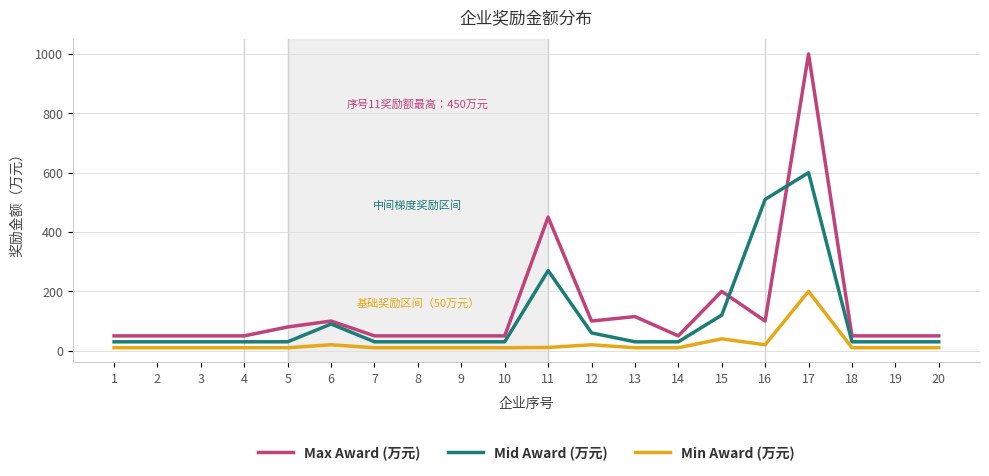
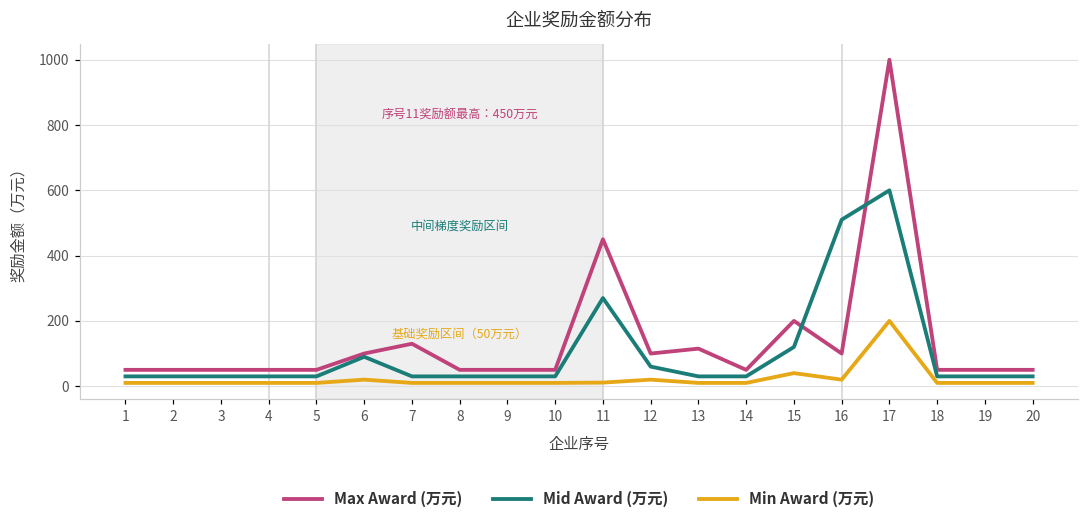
Max Award (万元), 5: 80 -> 50
Max Award (万元), 7: 50 -> 130
